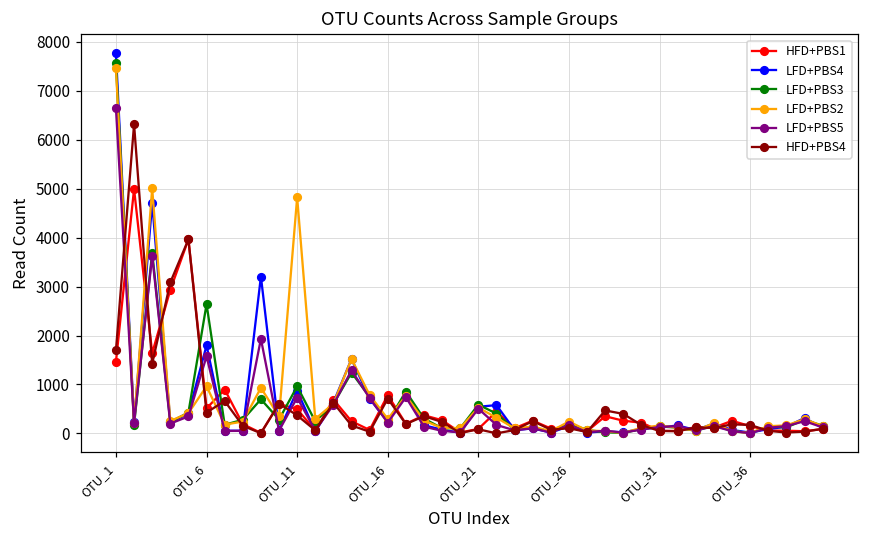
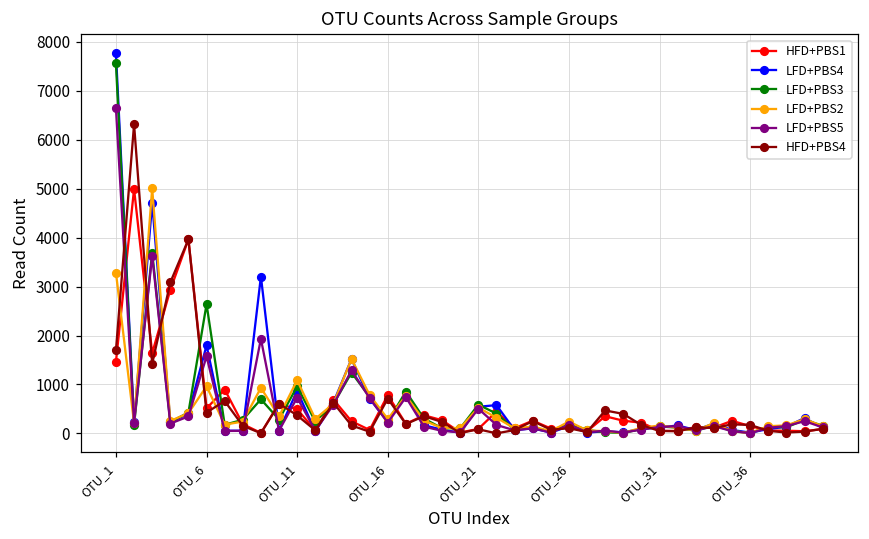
LFD+PBS2, OTU_1: 7500 -> 3300
LFD+PBS2, OTU_11: 4800 -> 1100
